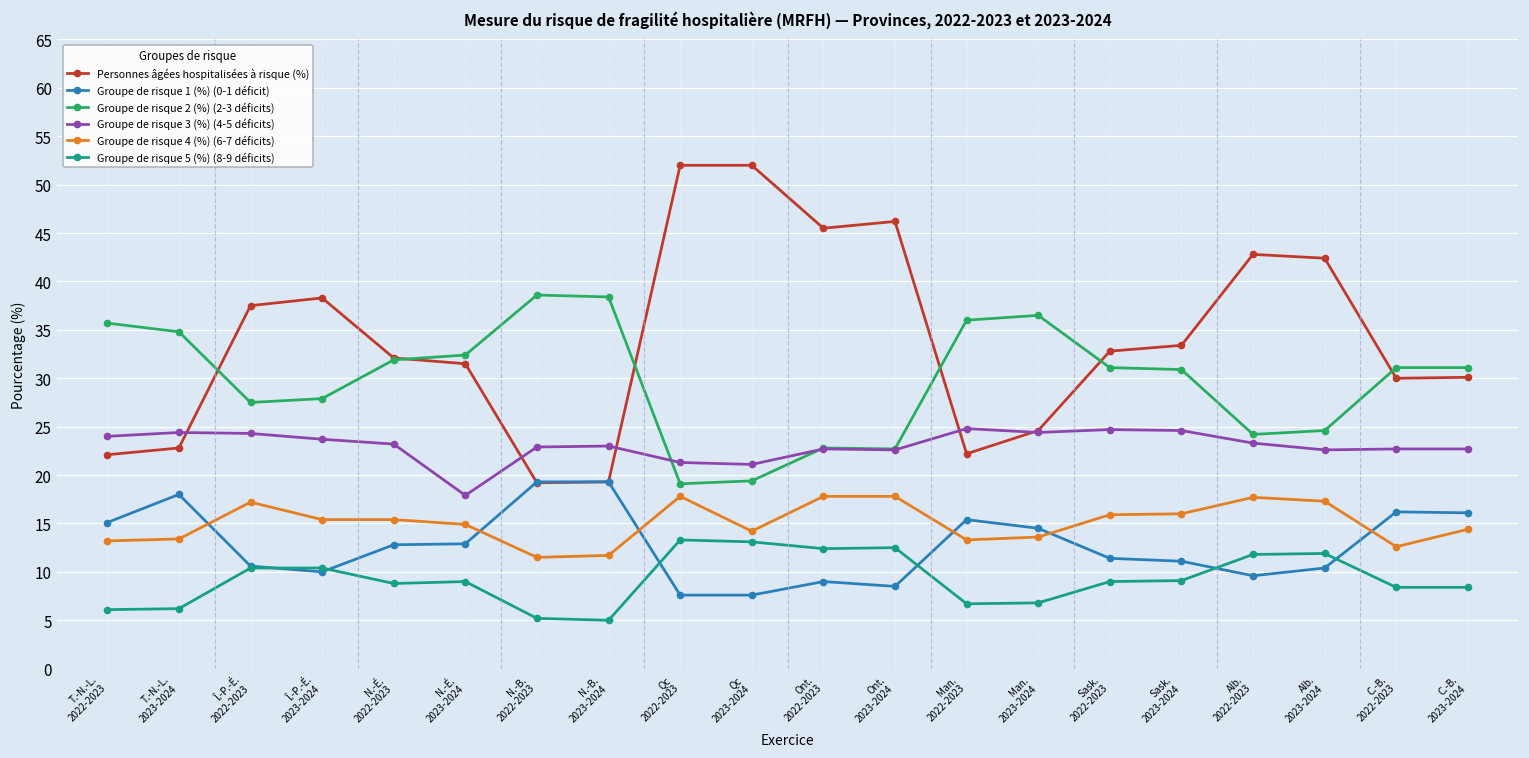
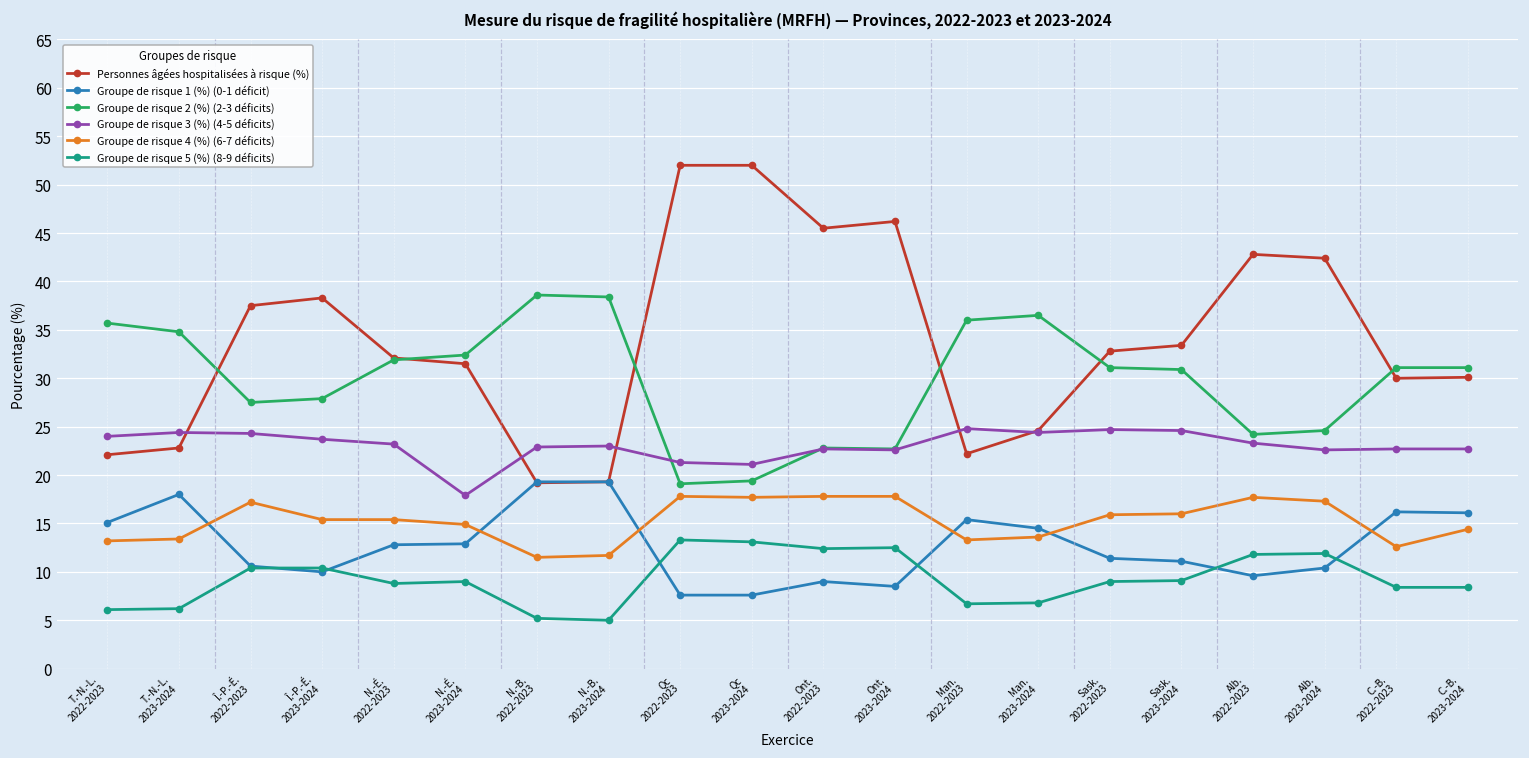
Groupe de risque 4 (%) (6-7 déficits), Qc 2023-2024: 14 -> 18
